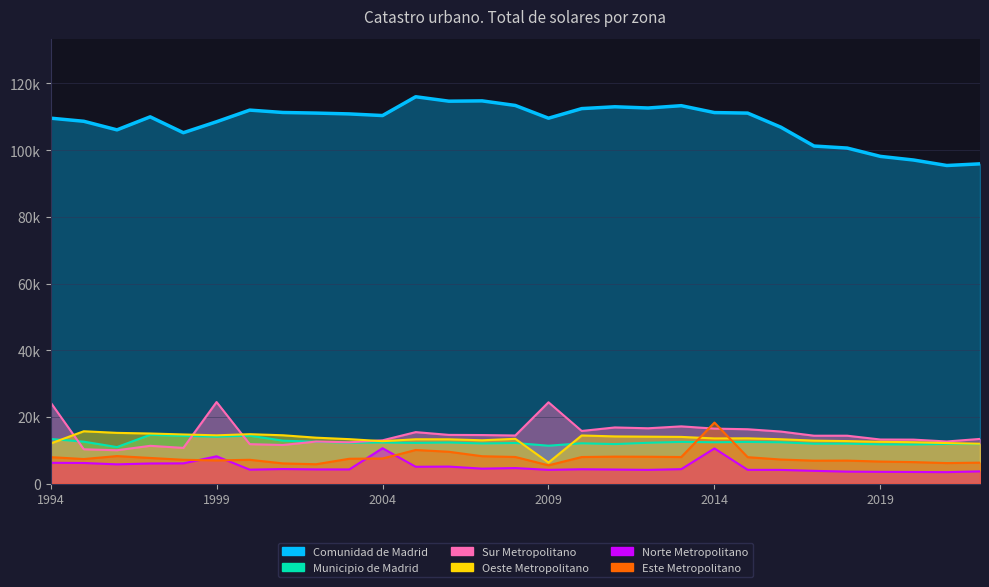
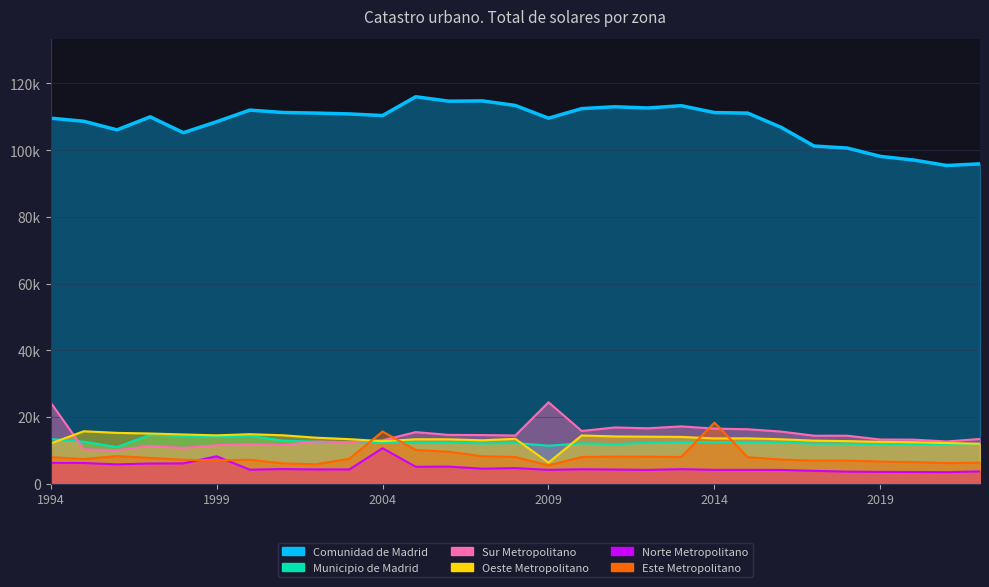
Sur Metropolitano, 1999: 24000 -> 12000
Este Metropolitano, 2004: 8000 -> 16000
Norte Metropolitano, 2014: 11000 -> 4000
